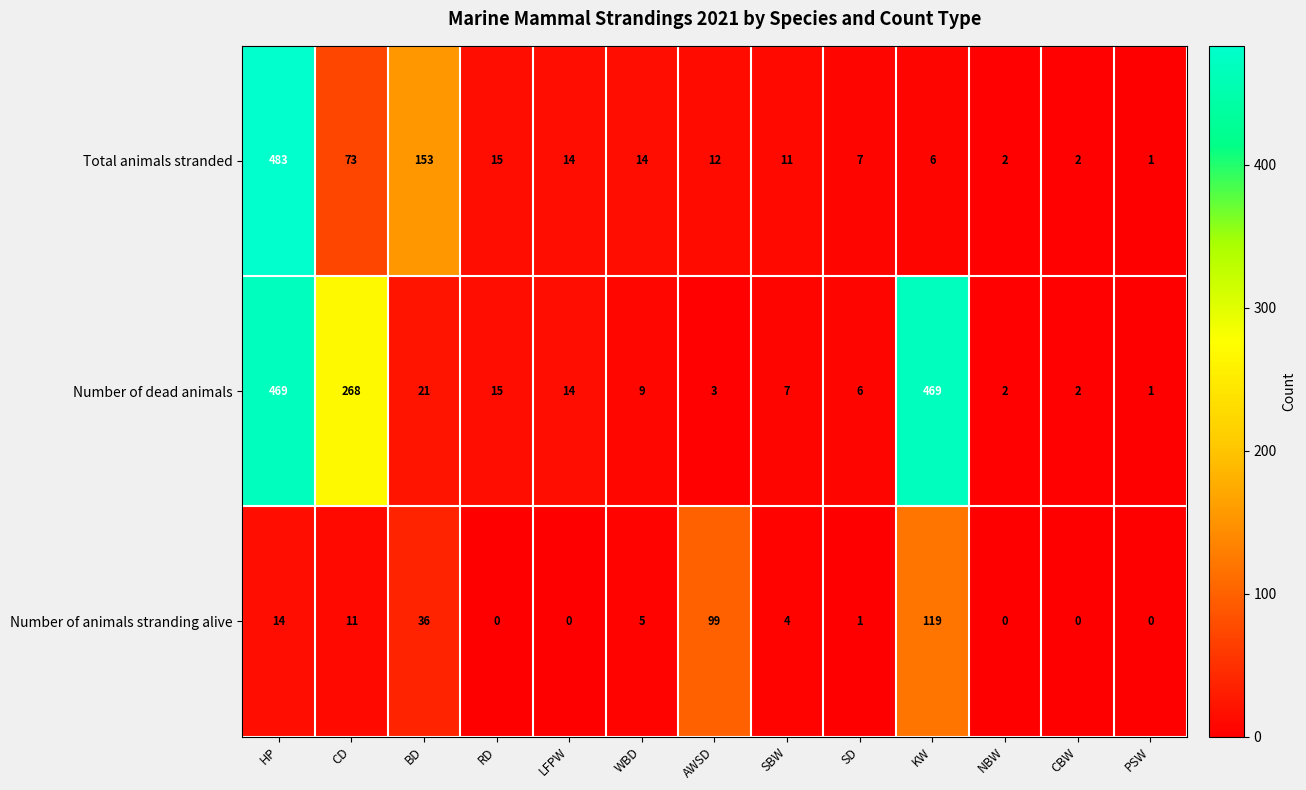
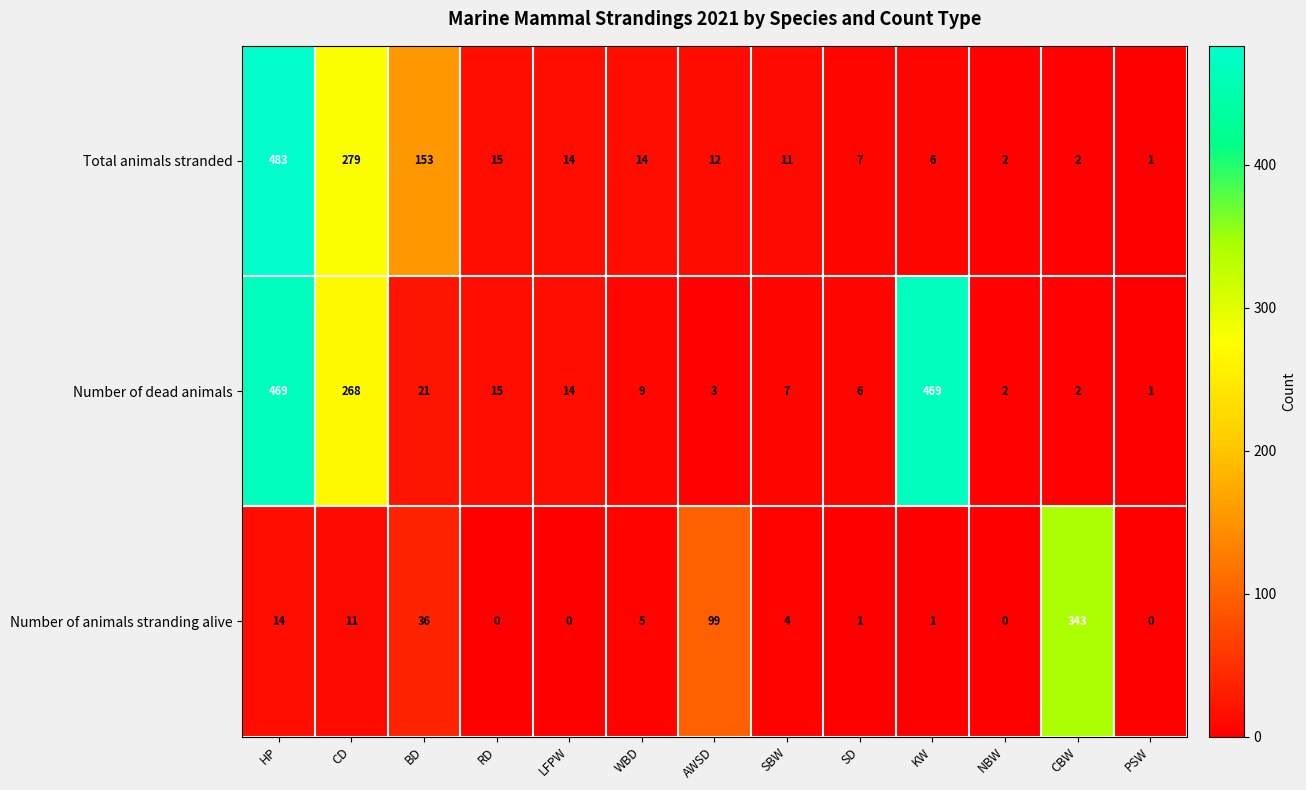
Total animals stranded, CD: 73 -> 279
Number of animals stranding alive, KW: 119 -> 1
Number of animals stranding alive, CBW: 0 -> 343
